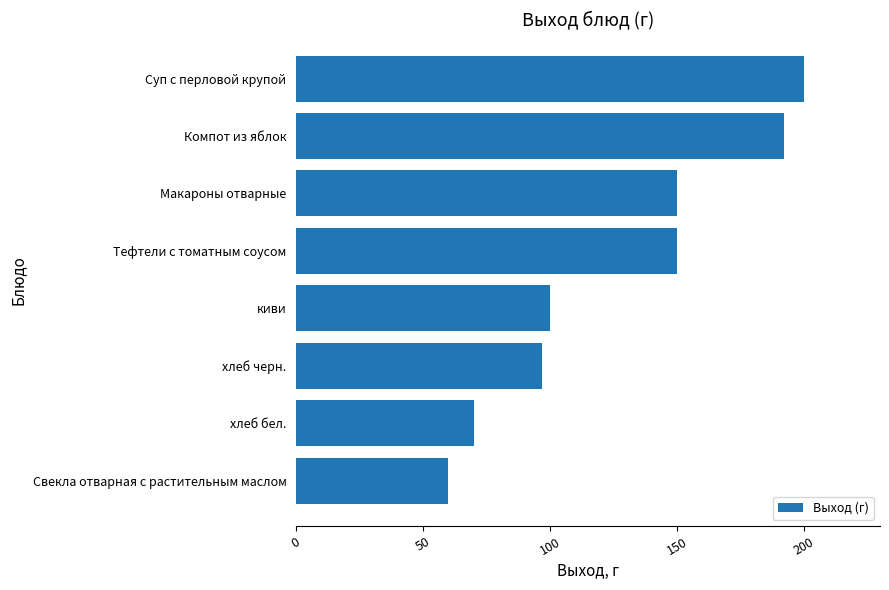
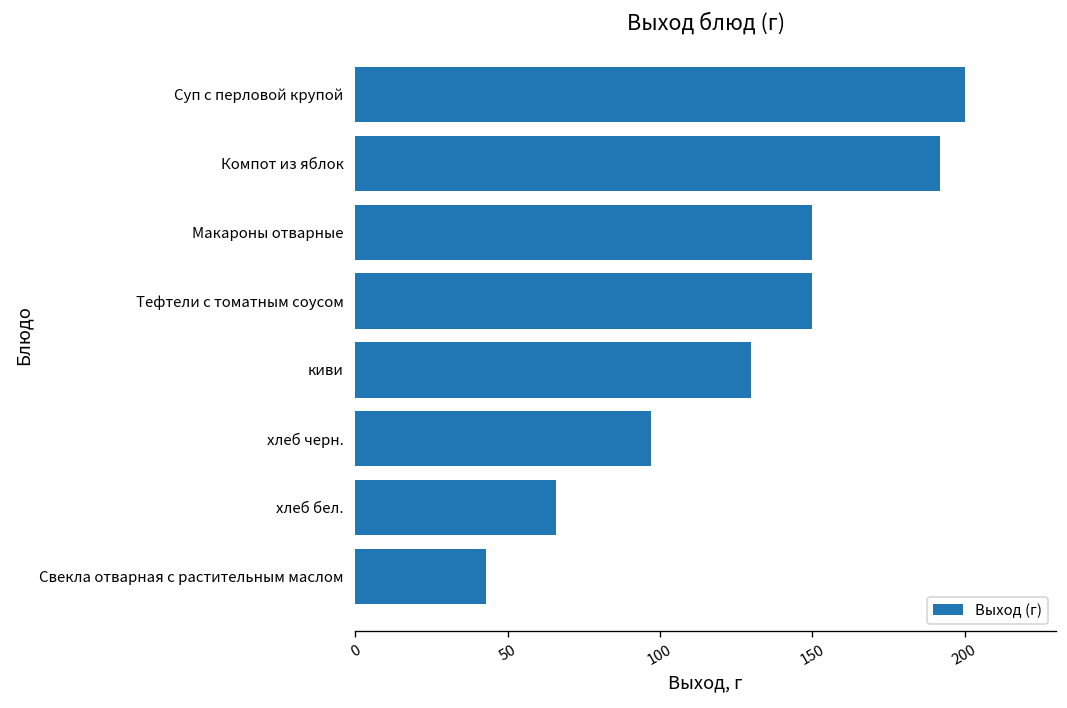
киви: 100 -> 130
хлеб бел.: 70 -> 66
Свекла отварная с растительным маслом: 60 -> 43
